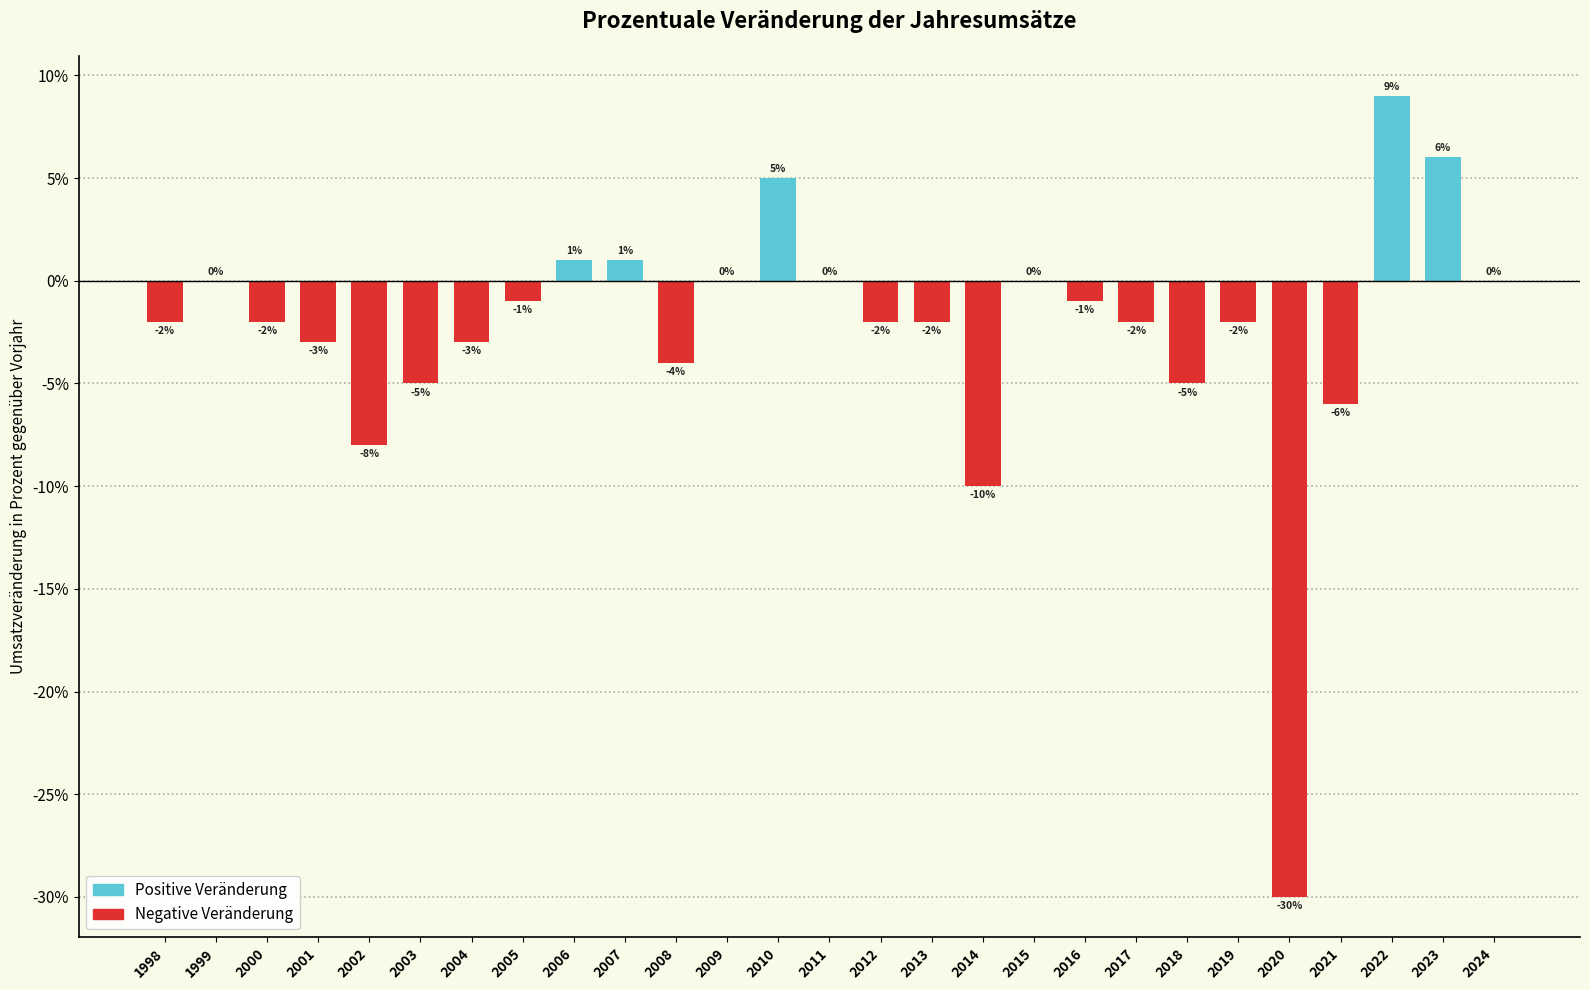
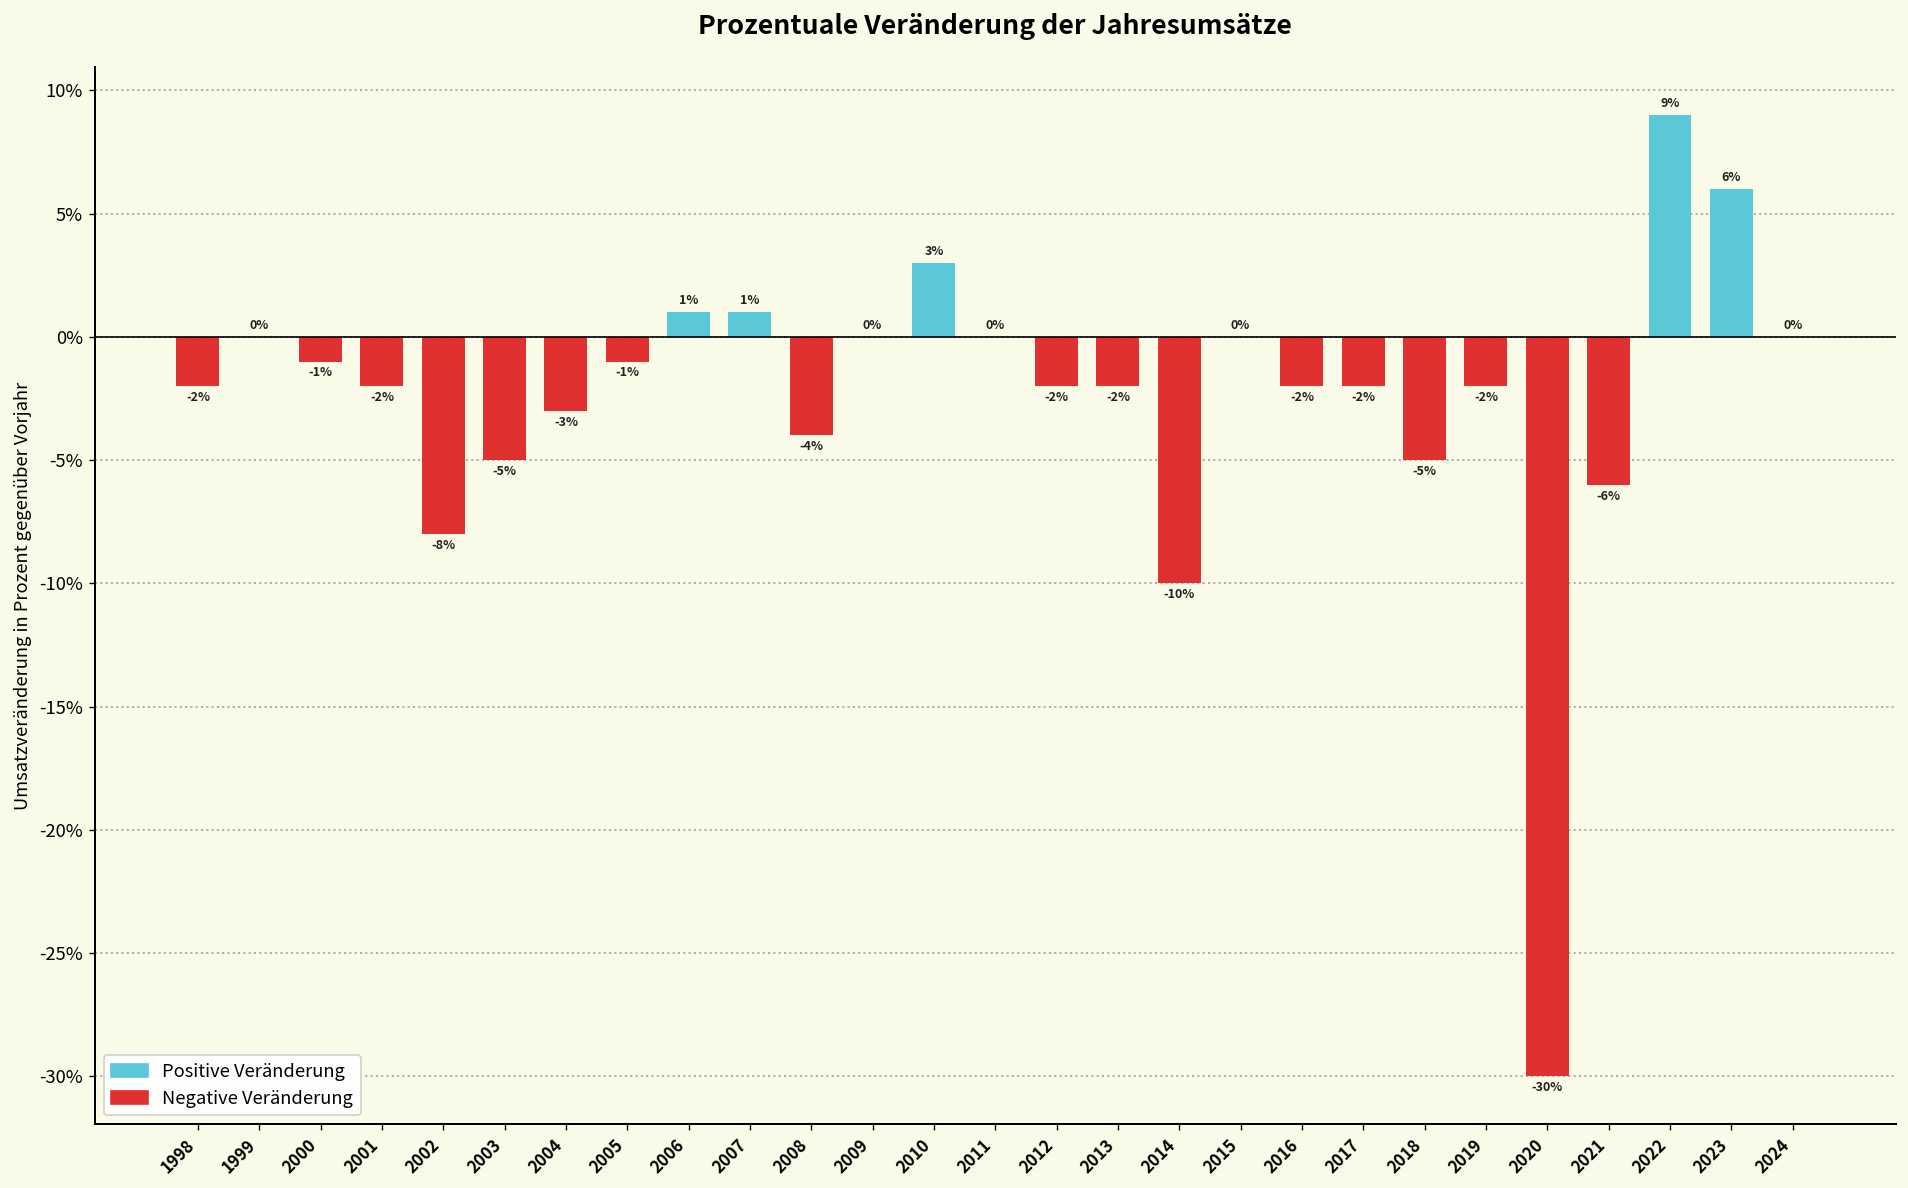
2000: -2% -> -1%
2001: -3% -> -2%
2010: 5% -> 3%
2016: -1% -> -2%
